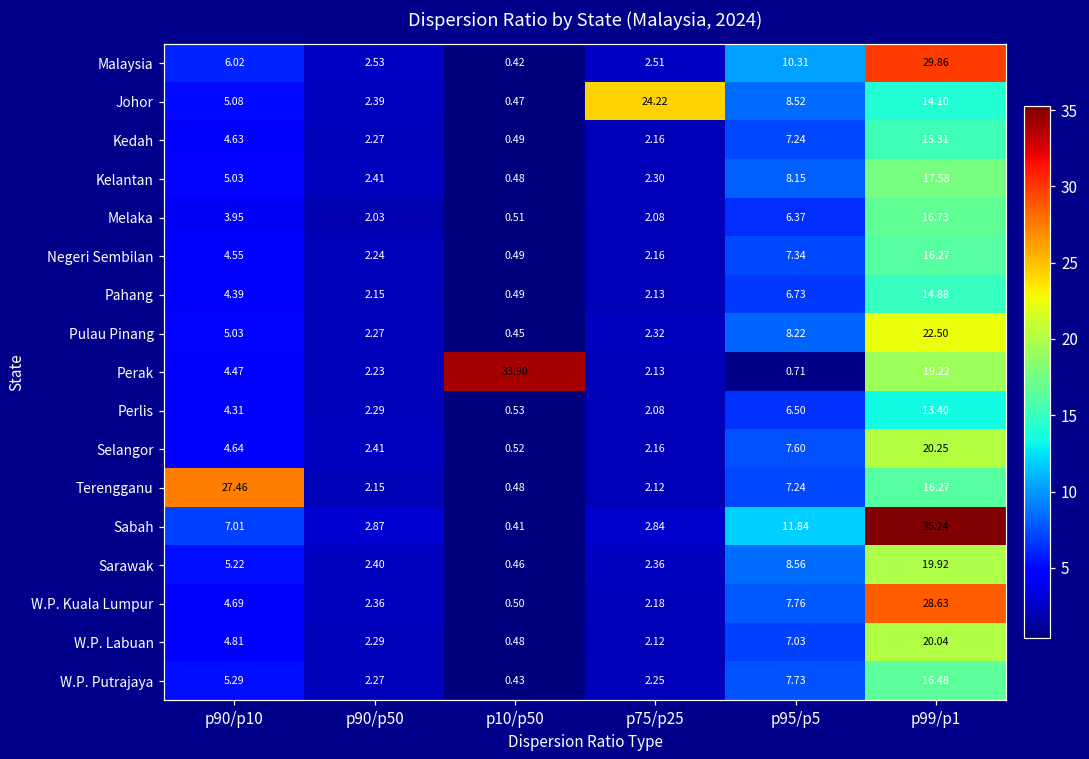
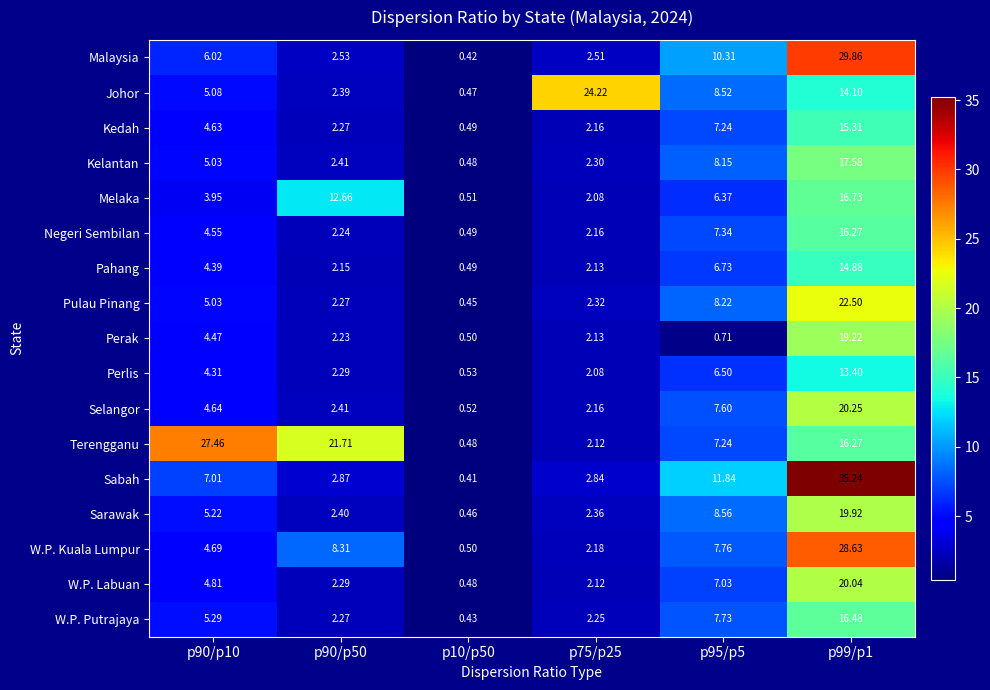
Melaka, p90/p50: 2.03 -> 12.66
Perak, p10/p50: 33.90 -> 0.50
Terengganu, p90/p50: 2.15 -> 21.71
W.P. Kuala Lumpur, p90/p50: 2.36 -> 8.31
